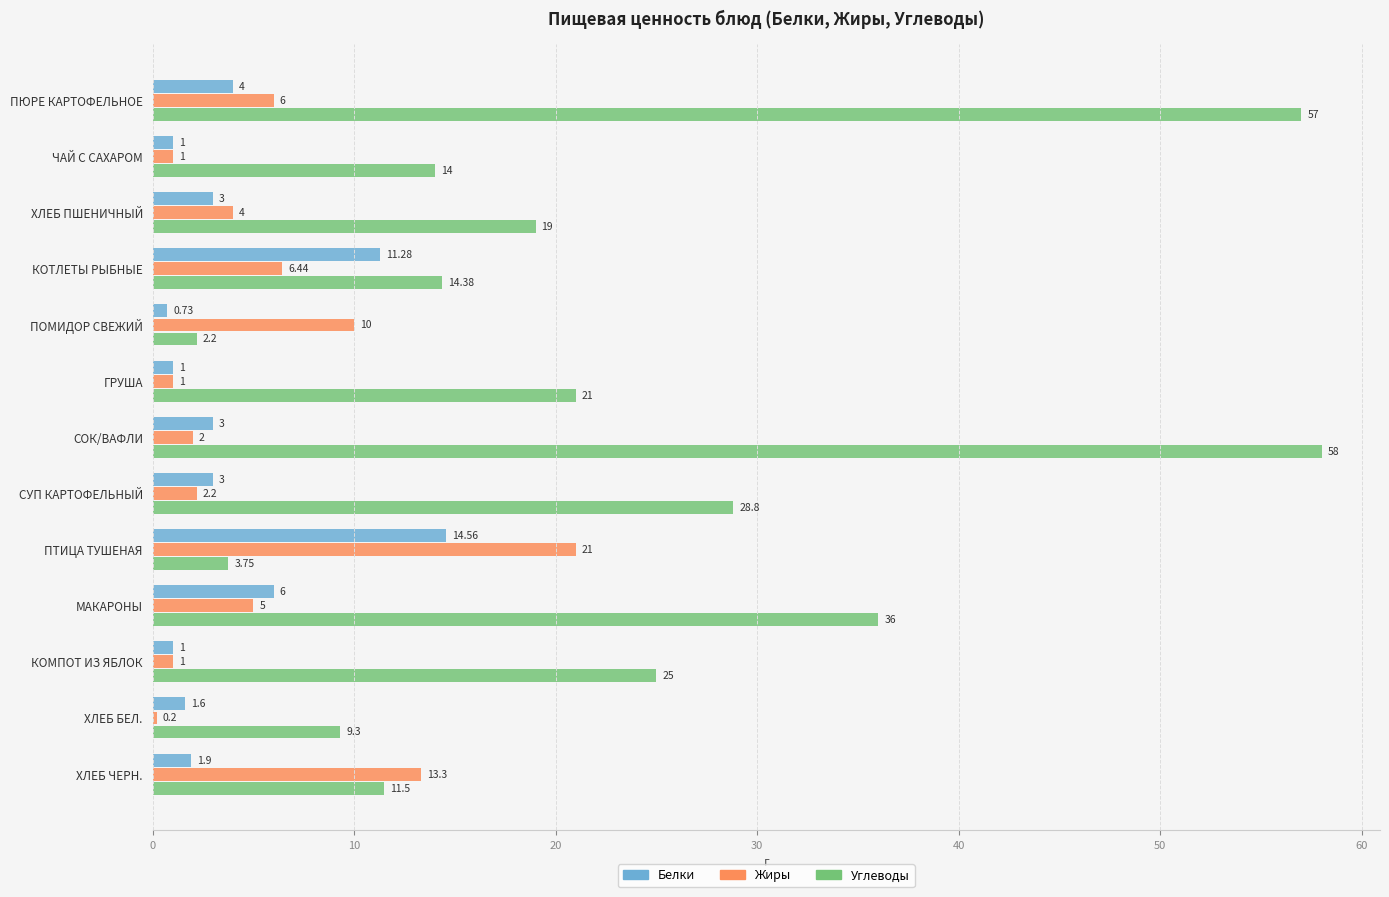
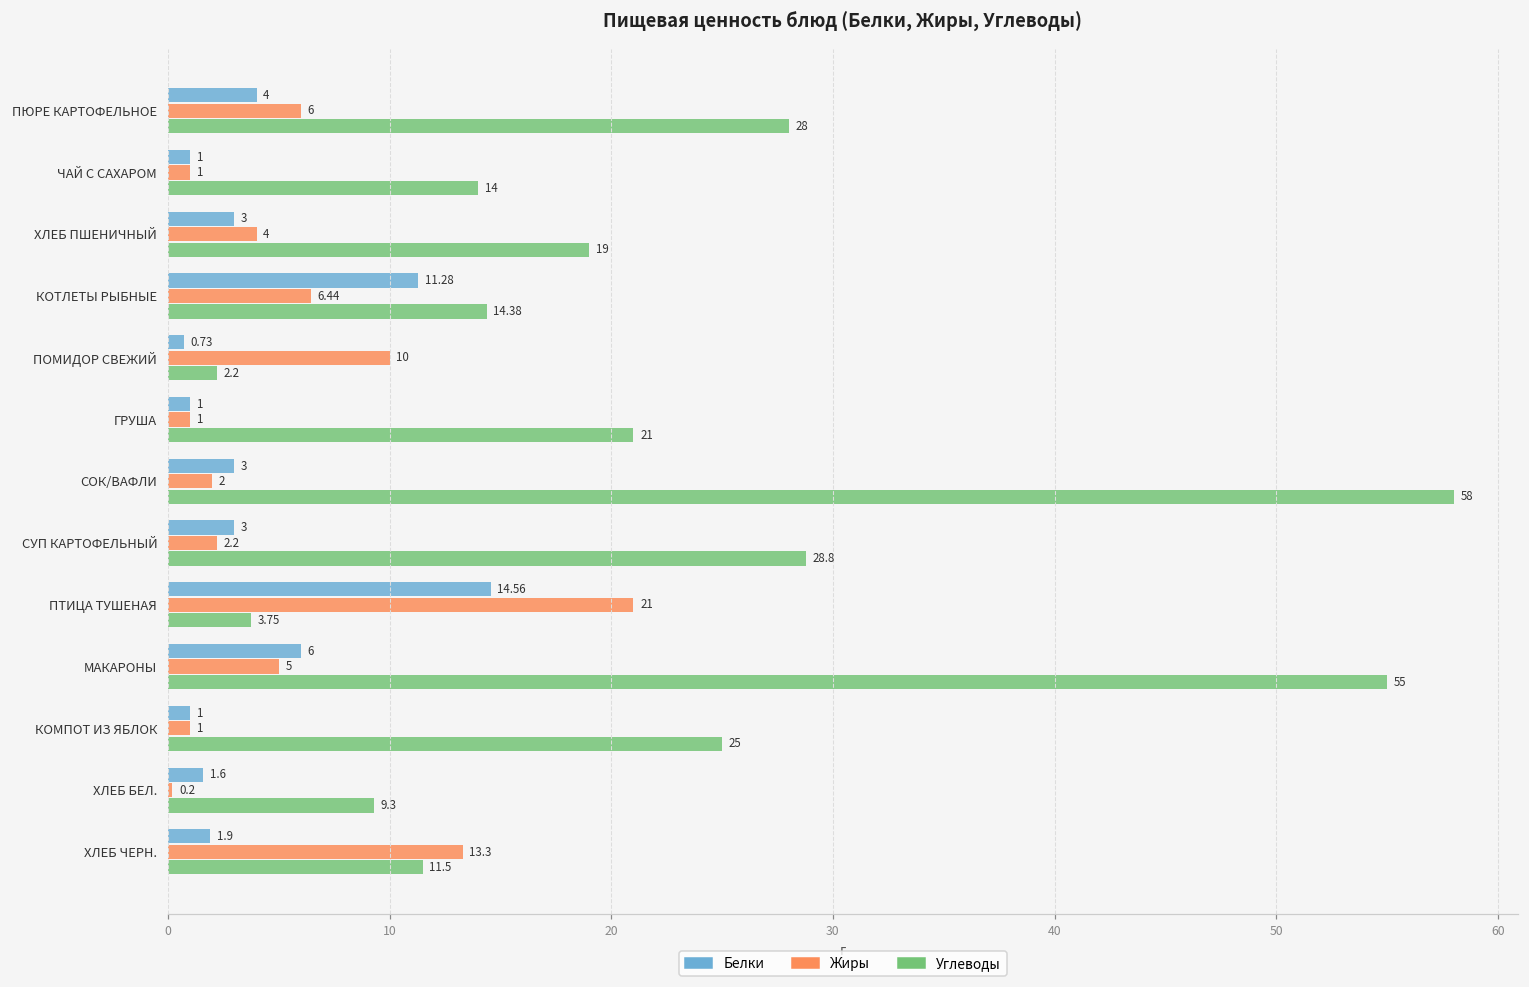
Углеводы, ПЮРЕ КАРТОФЕЛЬНОЕ: 57 -> 28
Углеводы, МАКАРОНЫ: 36 -> 55
